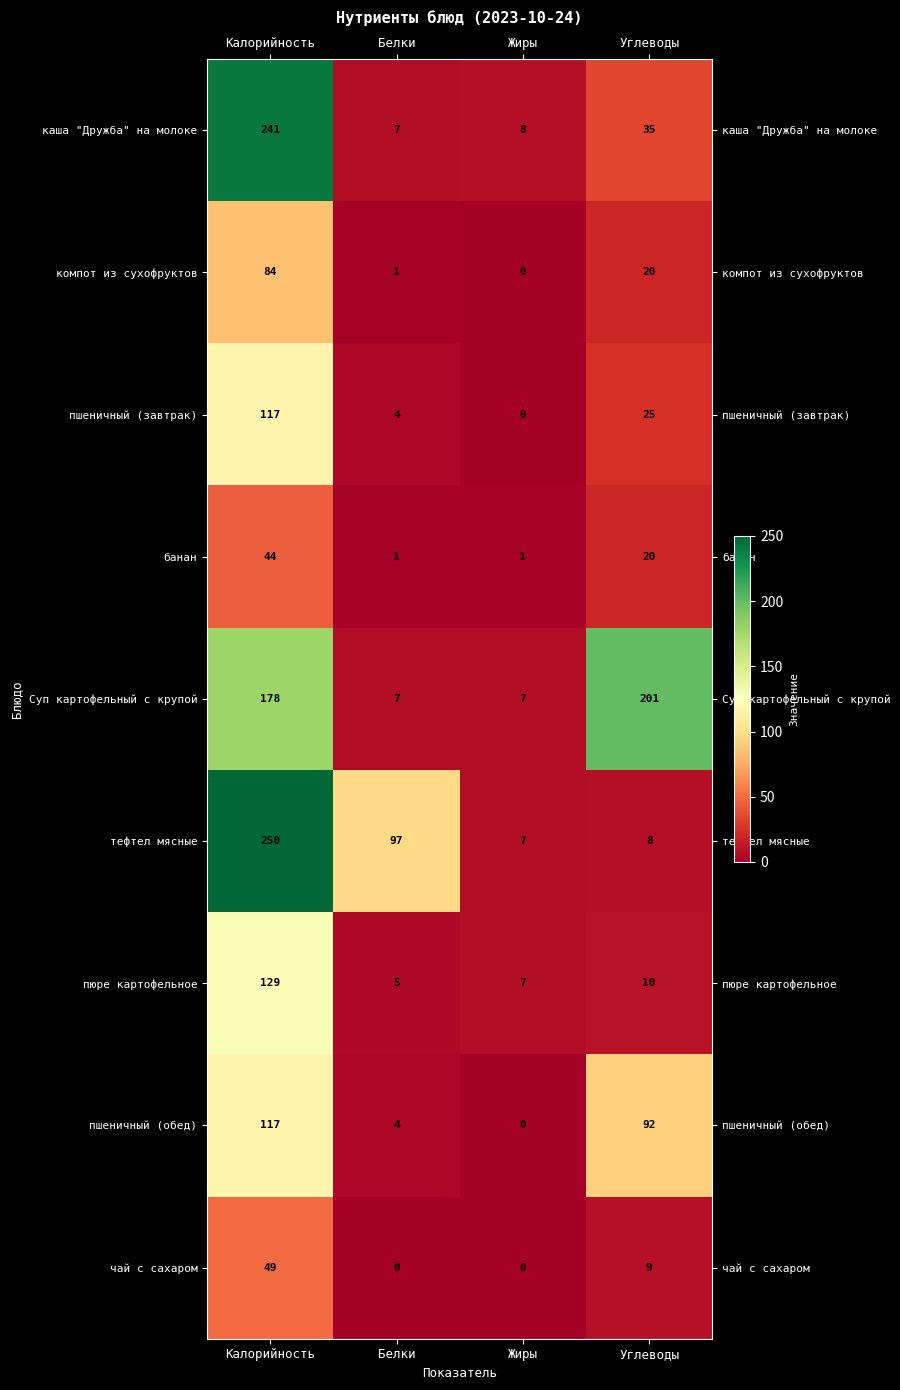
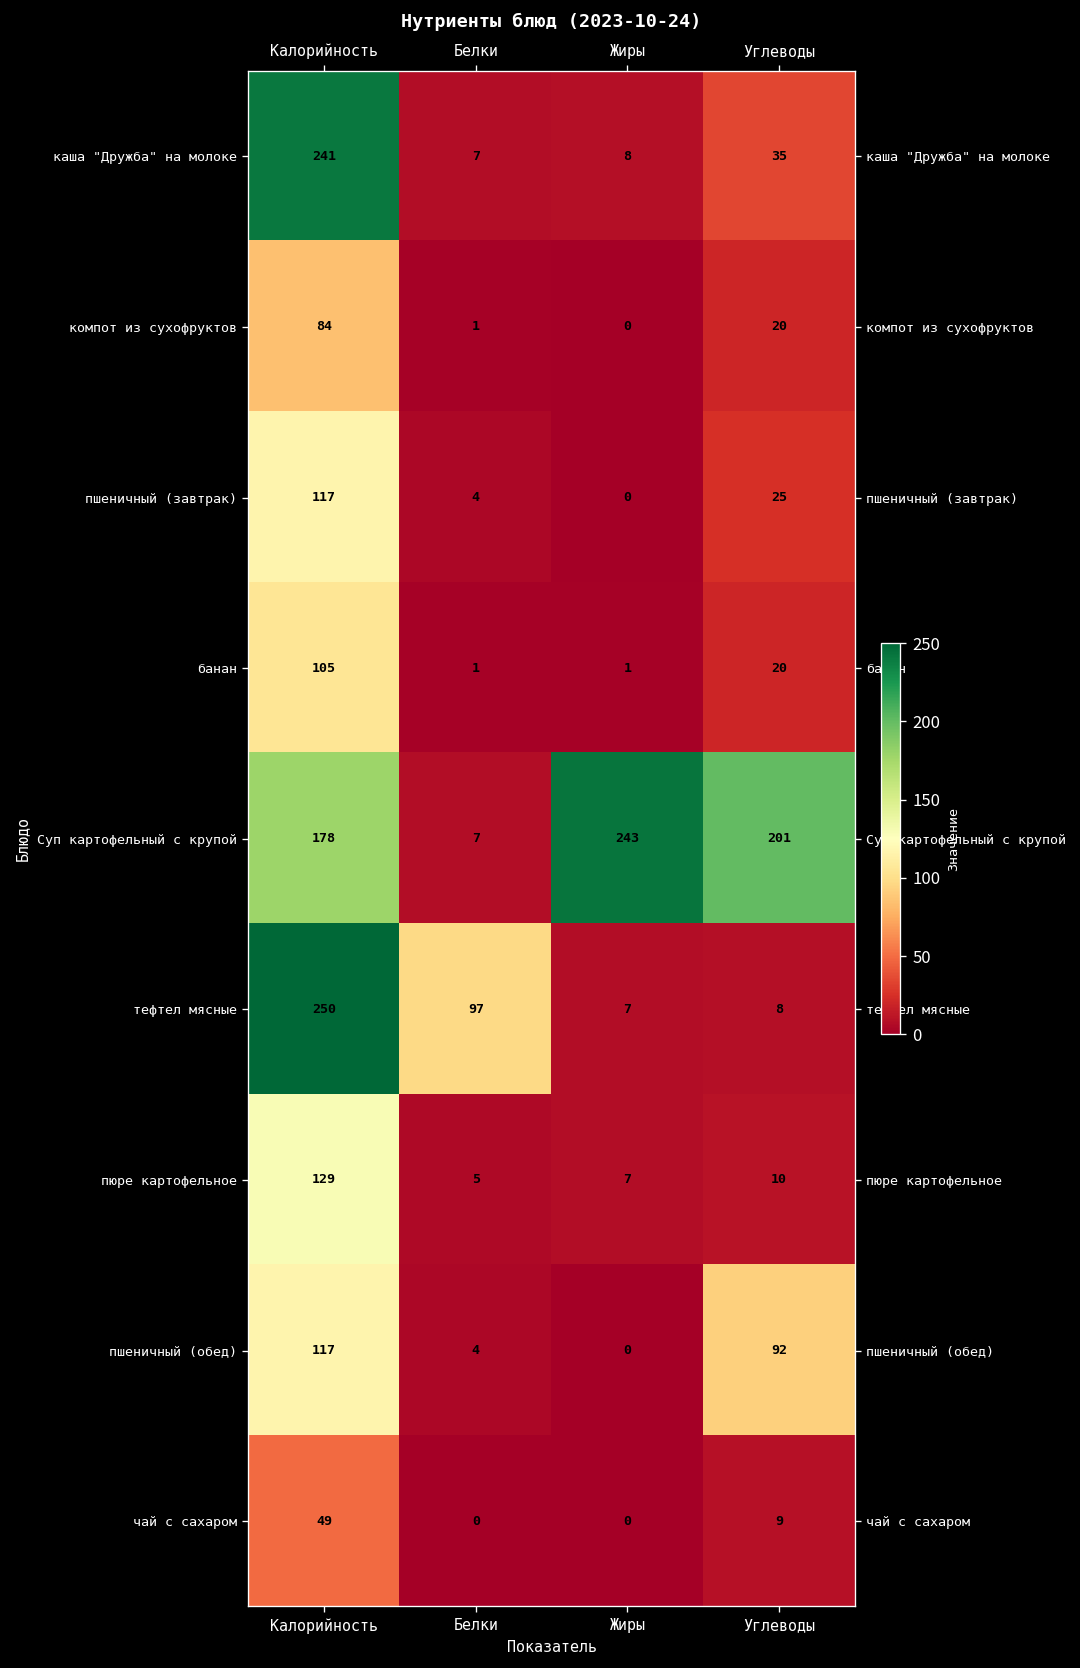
банан, Калорийность: 44 -> 105
Суп картофельный с крупой, Жиры: 7 -> 243
